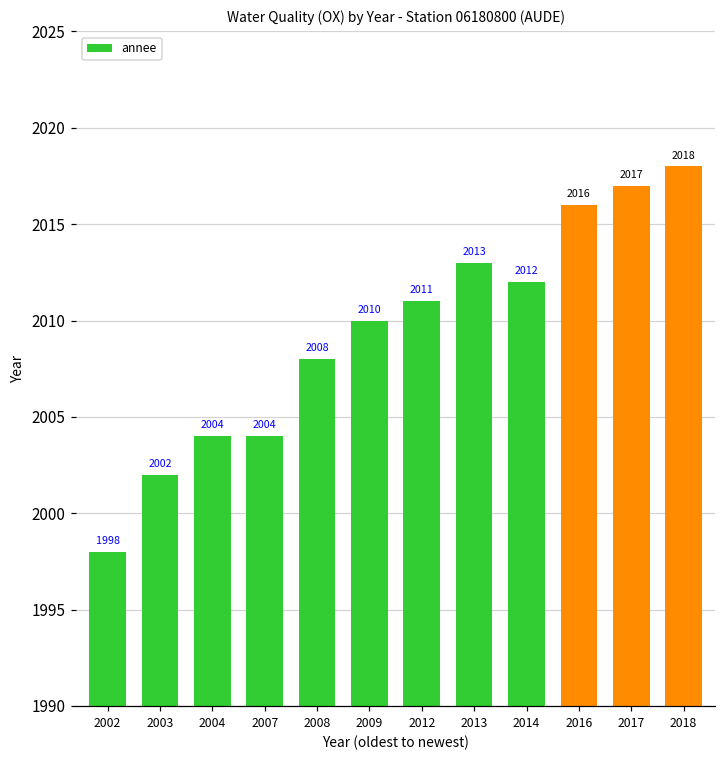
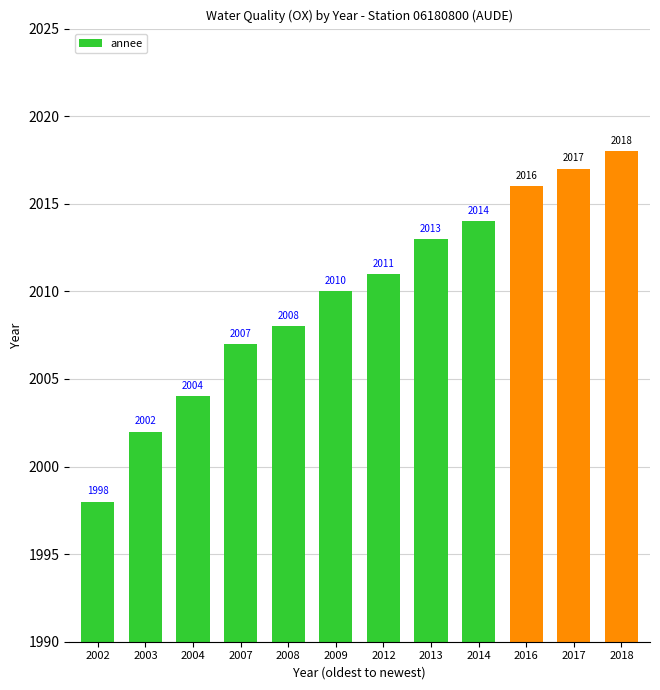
2007: 2004 -> 2007
2014: 2012 -> 2014
